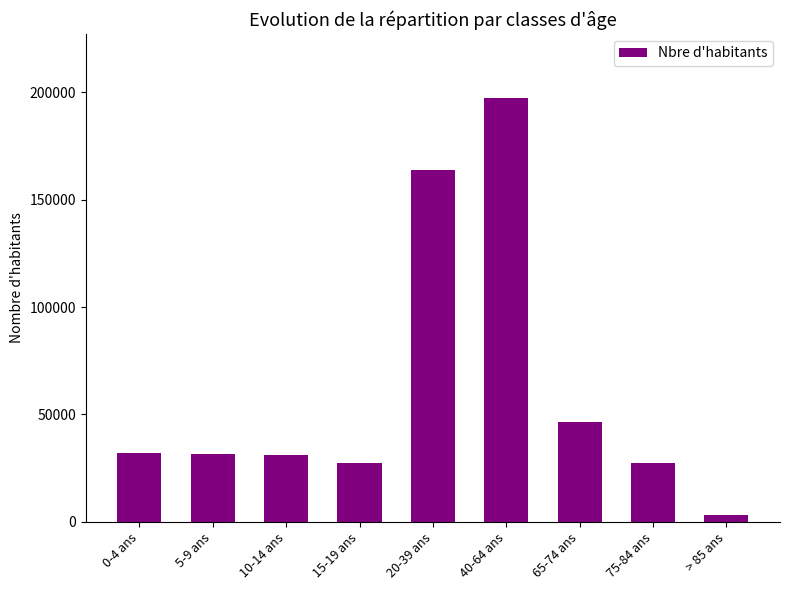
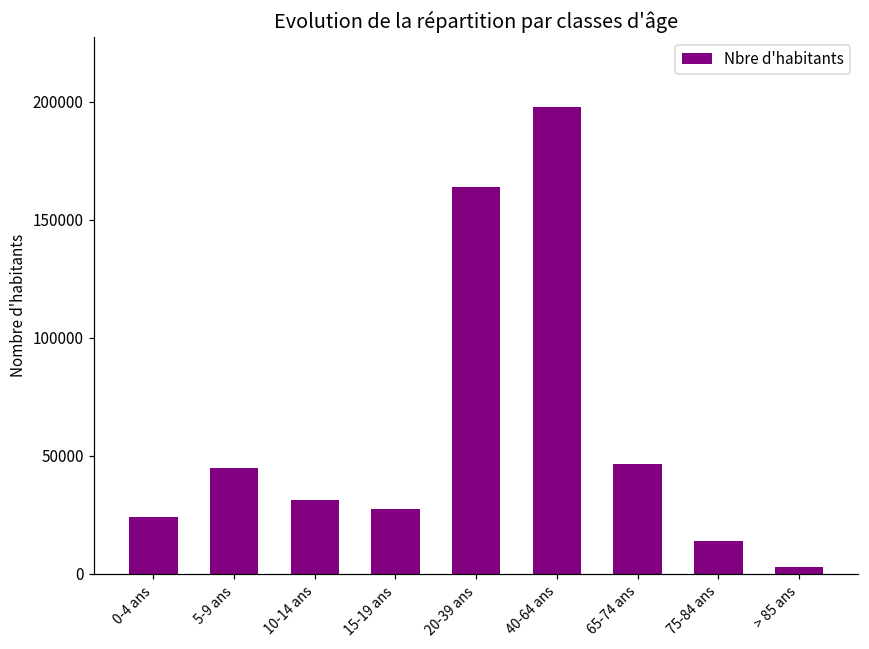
0-4 ans: 32000 -> 24000
5-9 ans: 31000 -> 45000
75-84 ans: 28000 -> 14000
